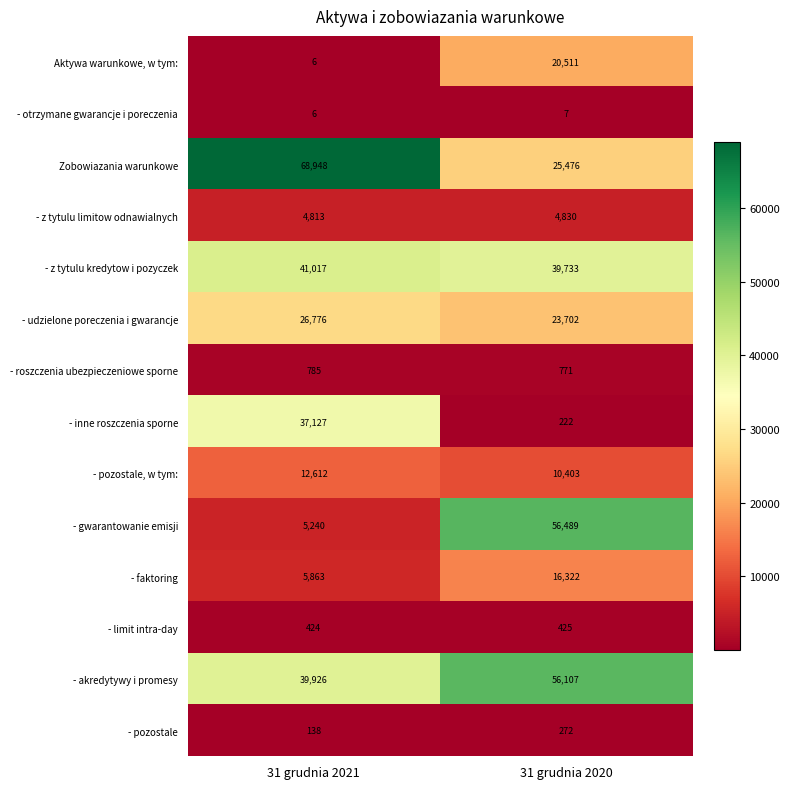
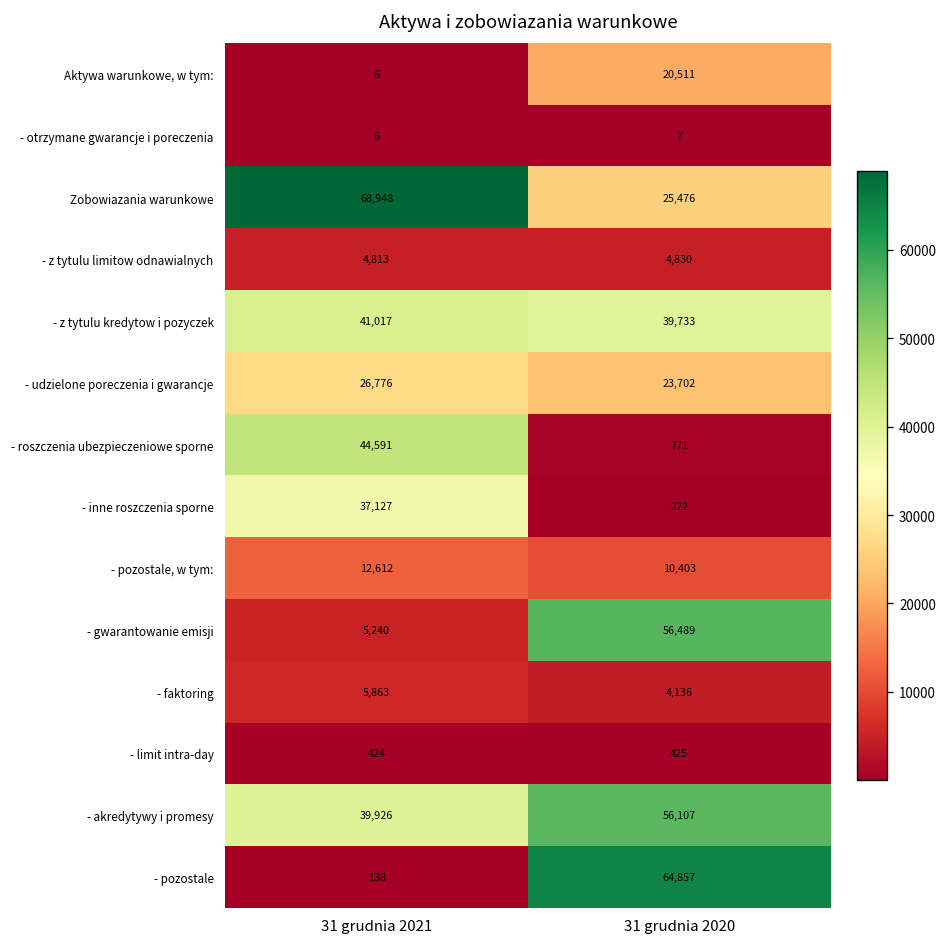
- roszczenia ubezpieczeniowe sporne, 31 grudnia 2021: 785 -> 44,591
- faktoring, 31 grudnia 2020: 16,322 -> 4,136
- pozostale, 31 grudnia 2020: 272 -> 64,857
